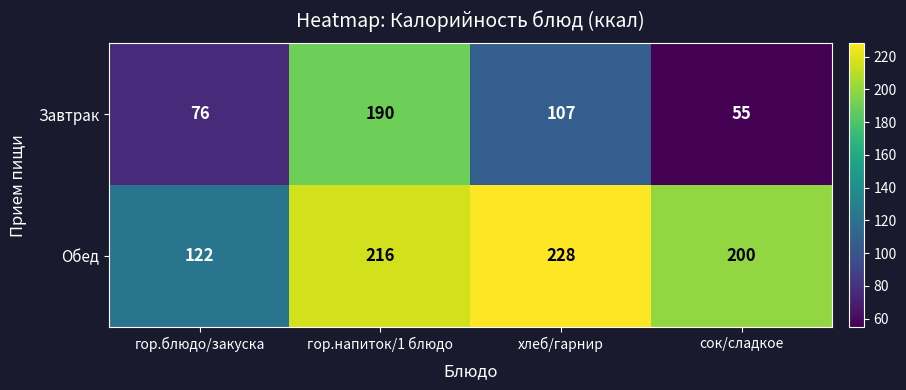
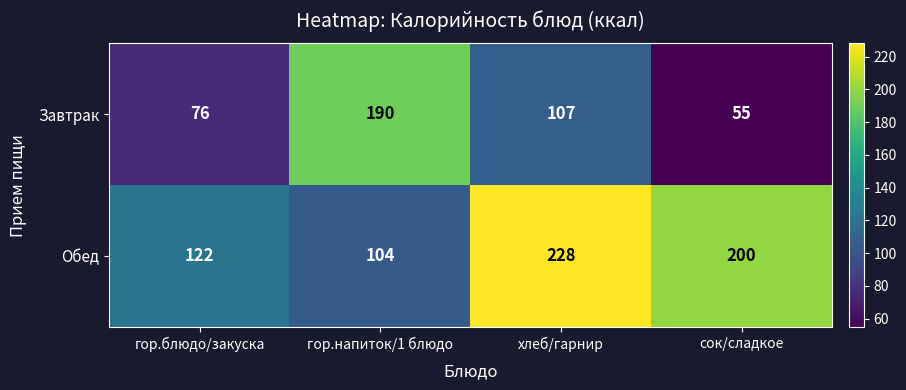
Обед, гор.напиток/1 блюдо: 216 -> 104
